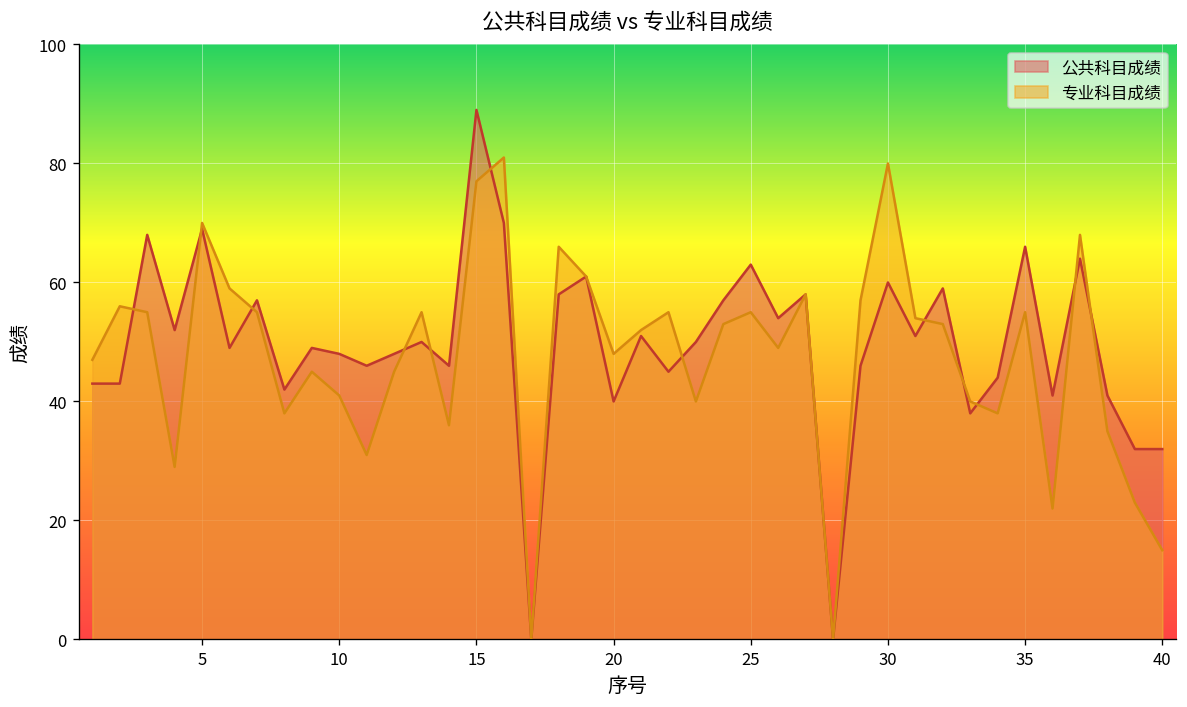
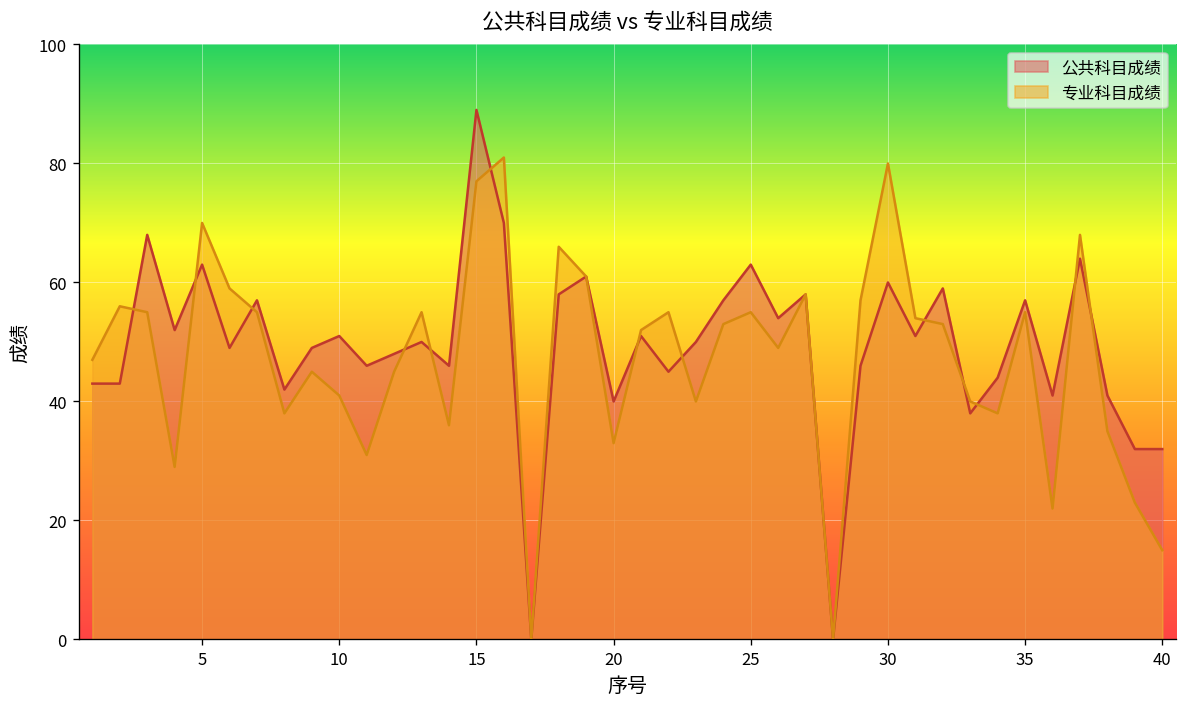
公共科目成绩, 5: 69 -> 63
公共科目成绩, 10: 48 -> 51
专业科目成绩, 20: 48 -> 33
公共科目成绩, 35: 66 -> 57
